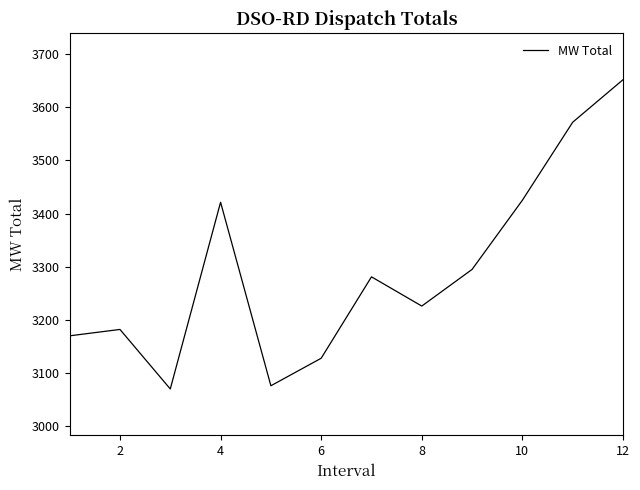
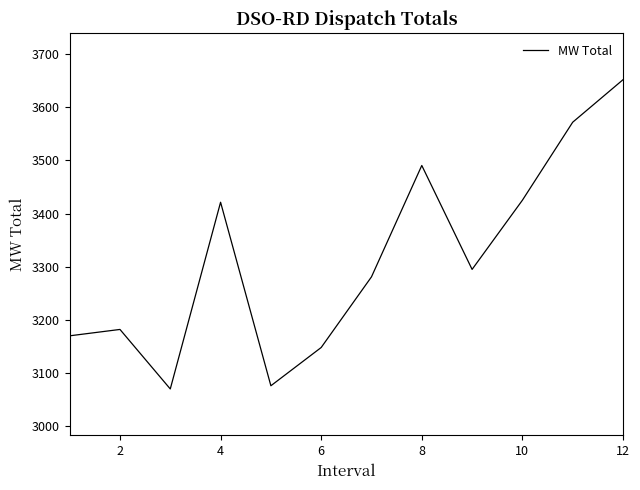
6: 3130 -> 3150
8: 3230 -> 3490
